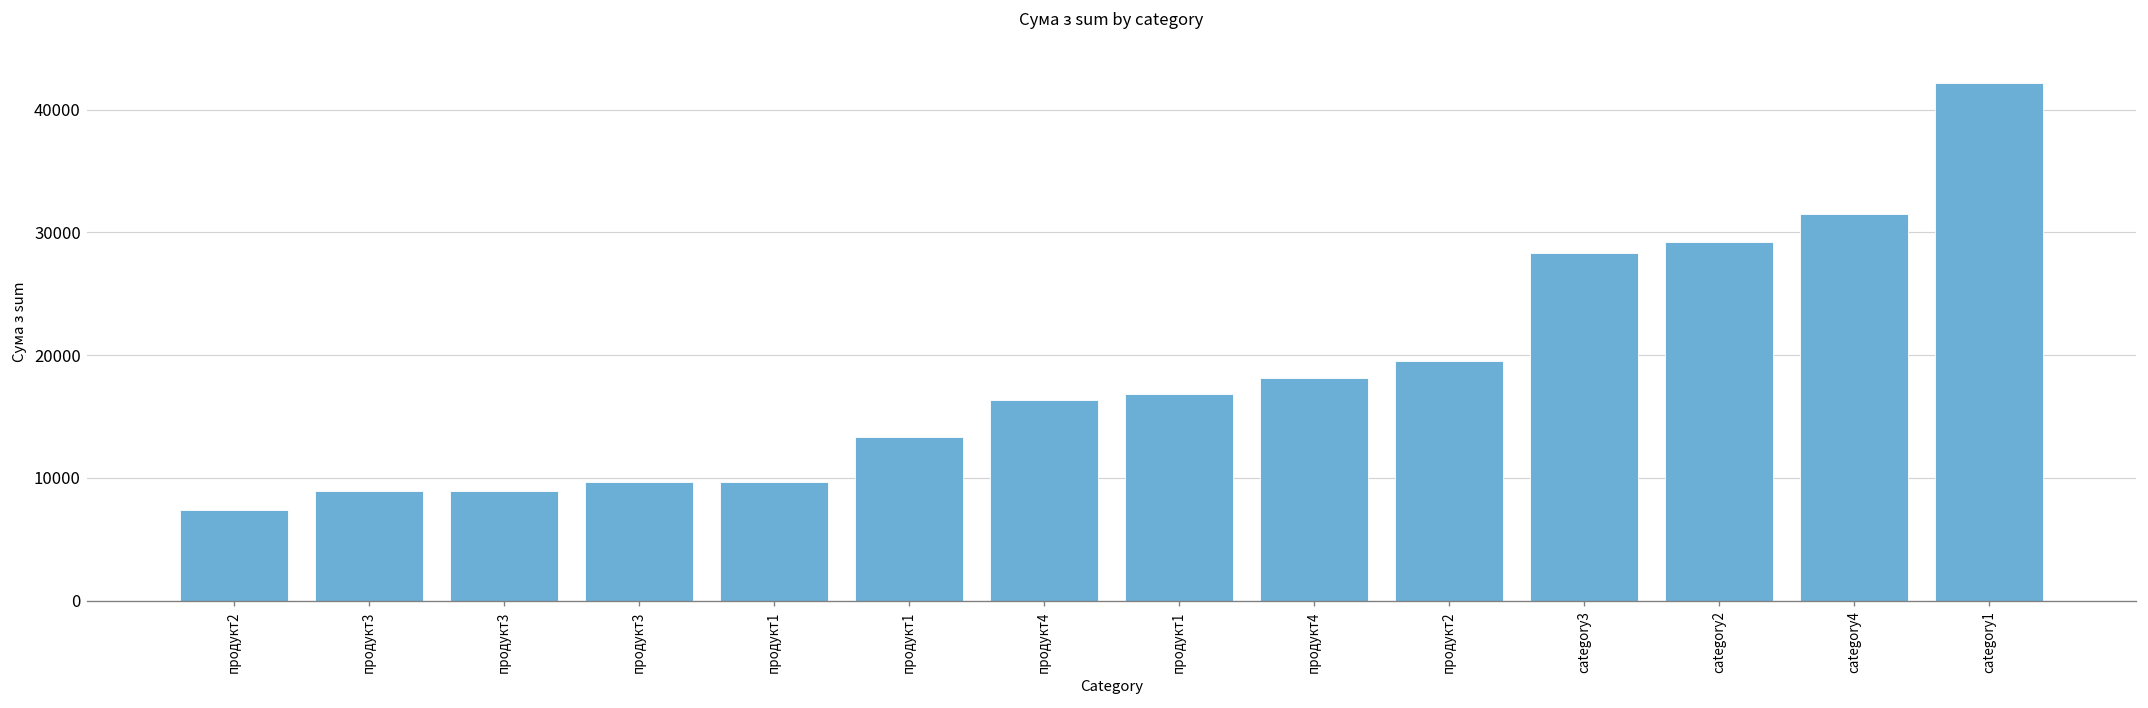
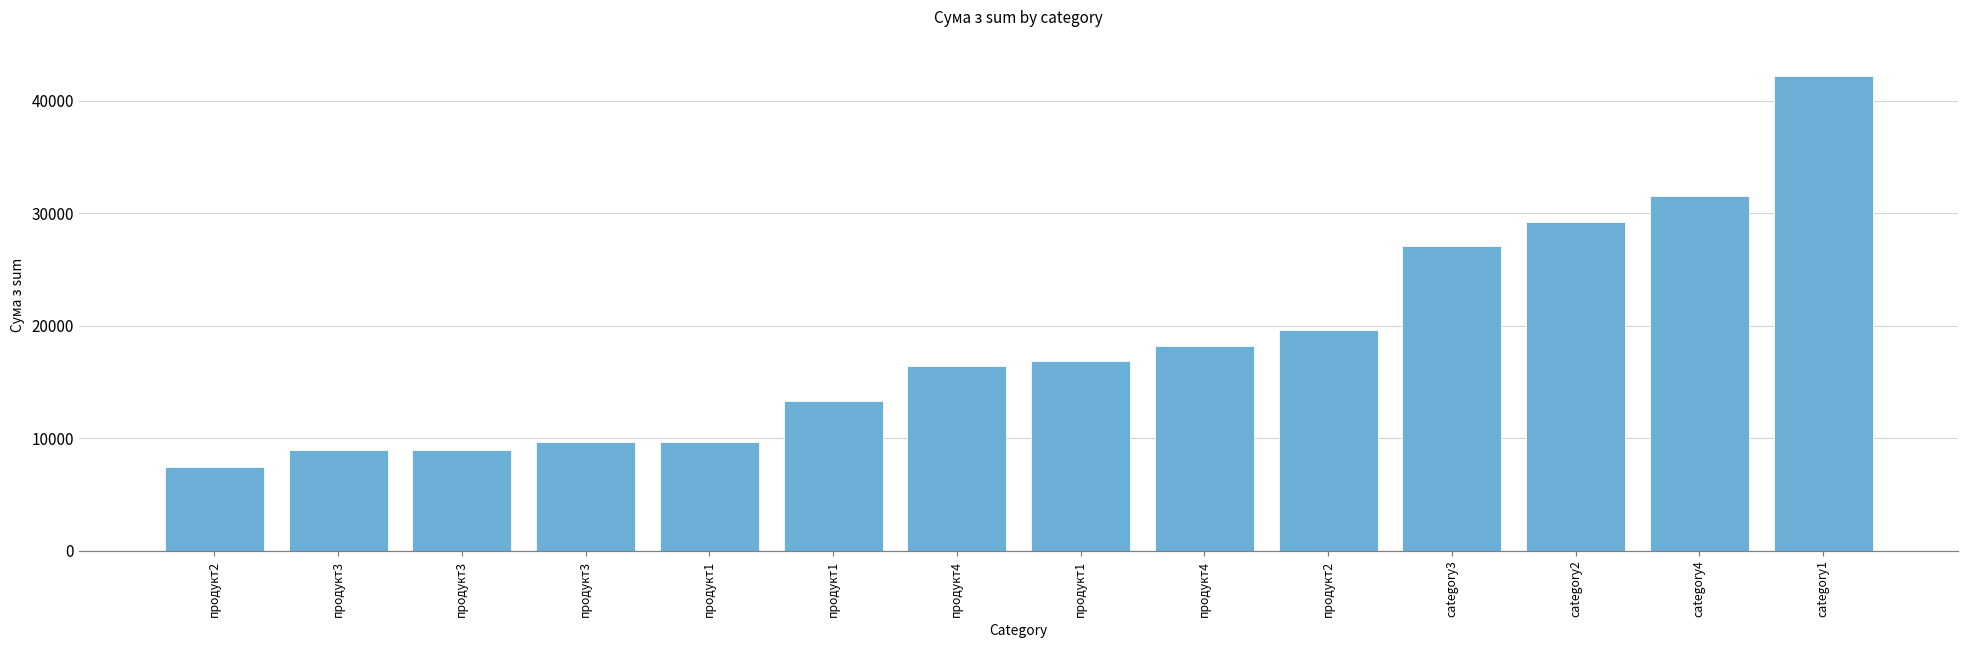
category3: 28400 -> 27100
